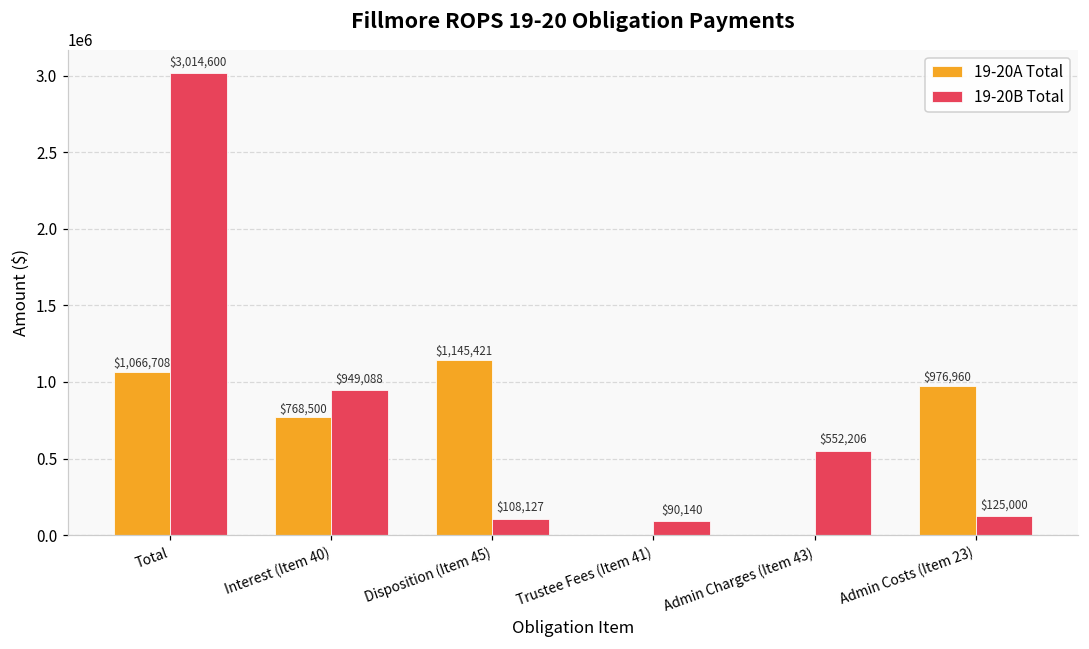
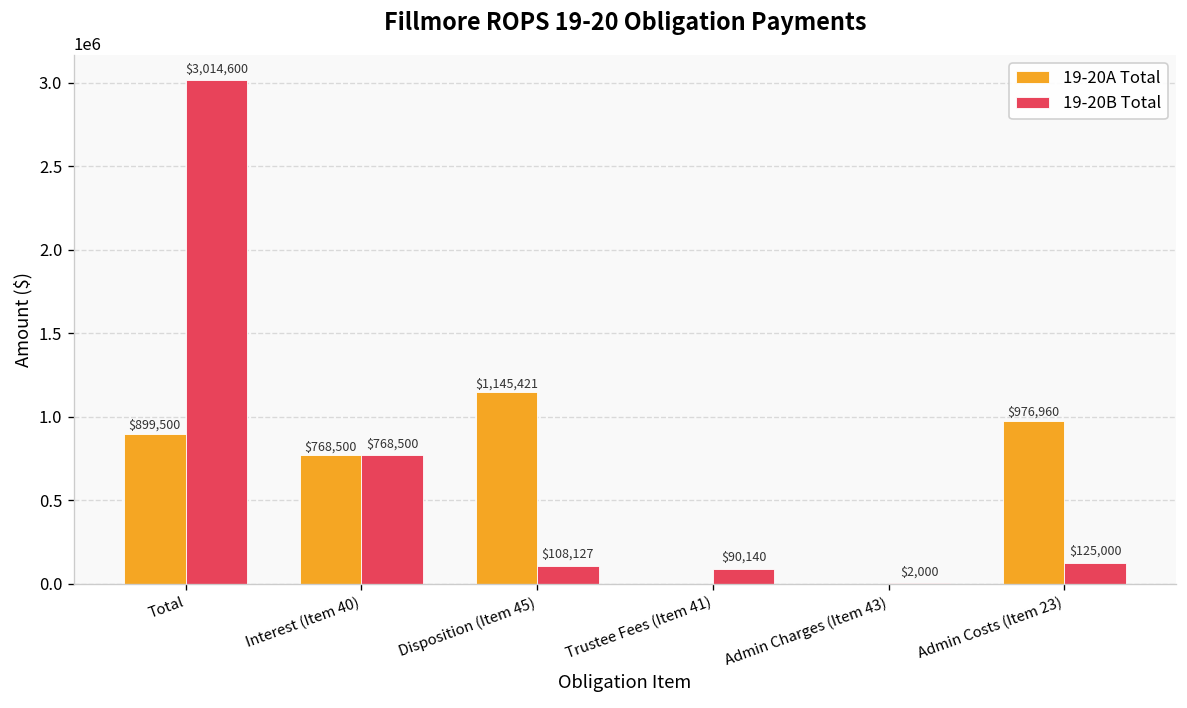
19-20A Total, Total: $1,066,708 -> $899,500
19-20B Total, Interest (Item 40): $949,088 -> $768,500
19-20B Total, Admin Charges (Item 43): $552,206 -> $2,000
